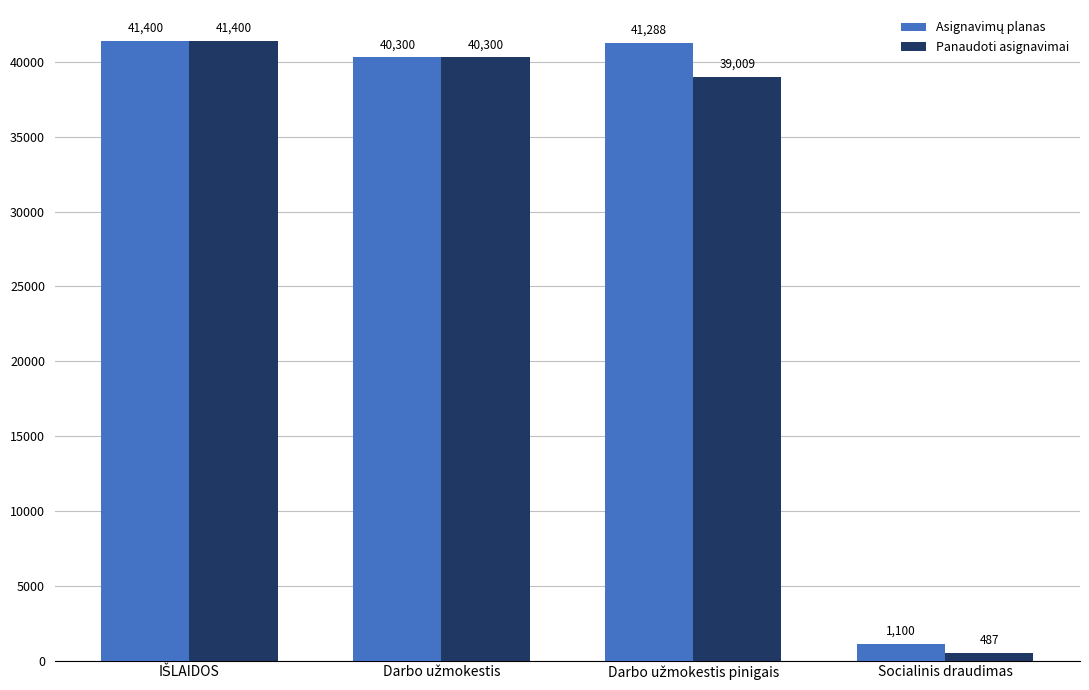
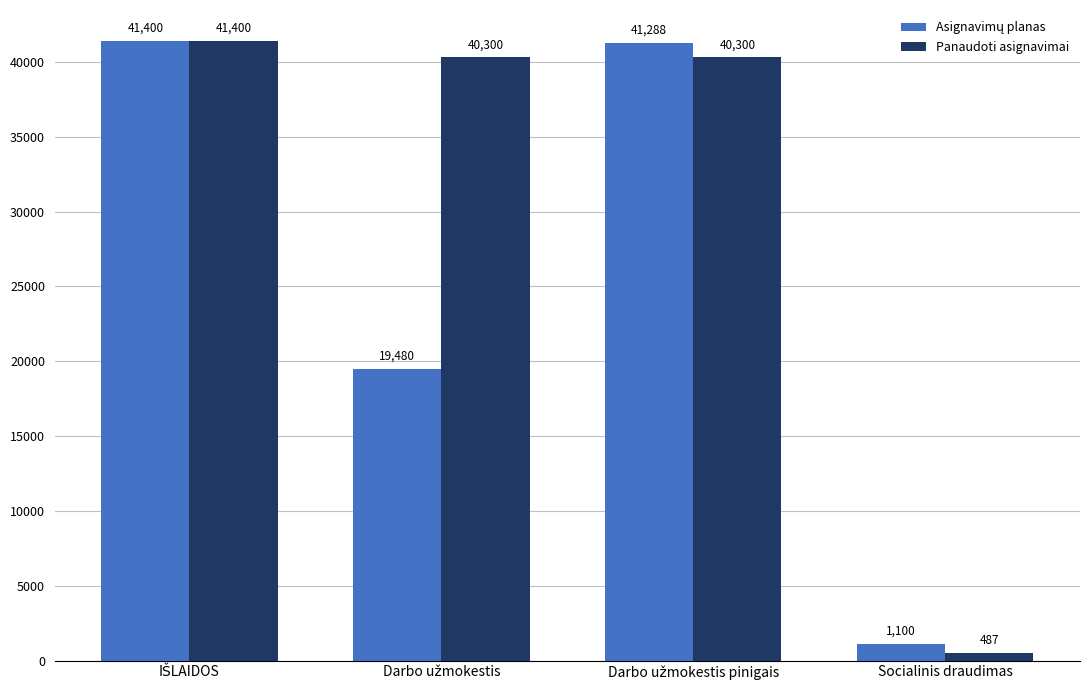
Asignavimų planas, Darbo užmokestis: 40,300 -> 19,480
Panaudoti asignavimai, Darbo užmokestis pinigais: 39,009 -> 40,300
